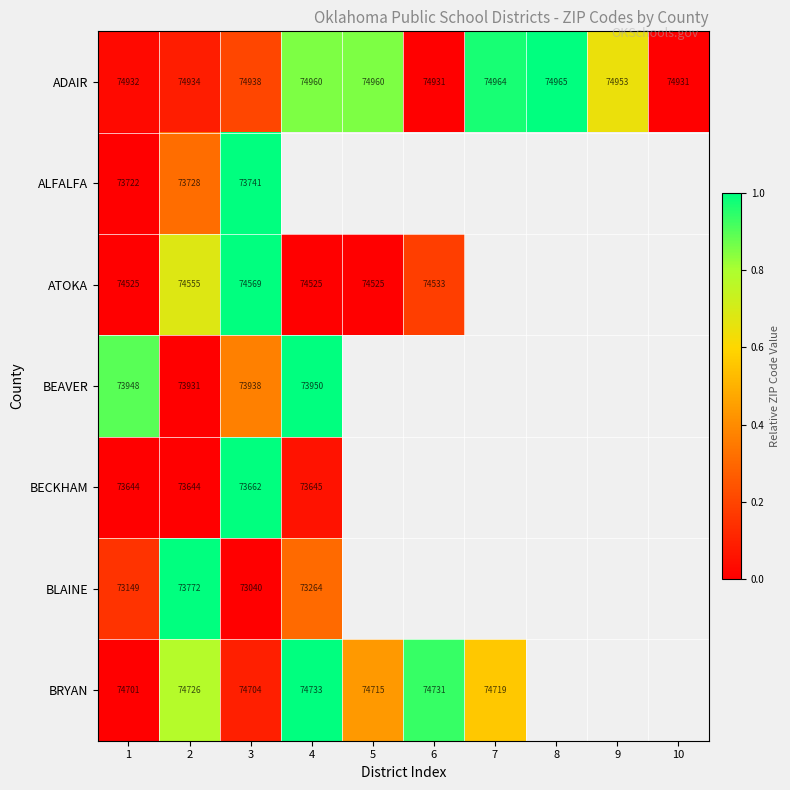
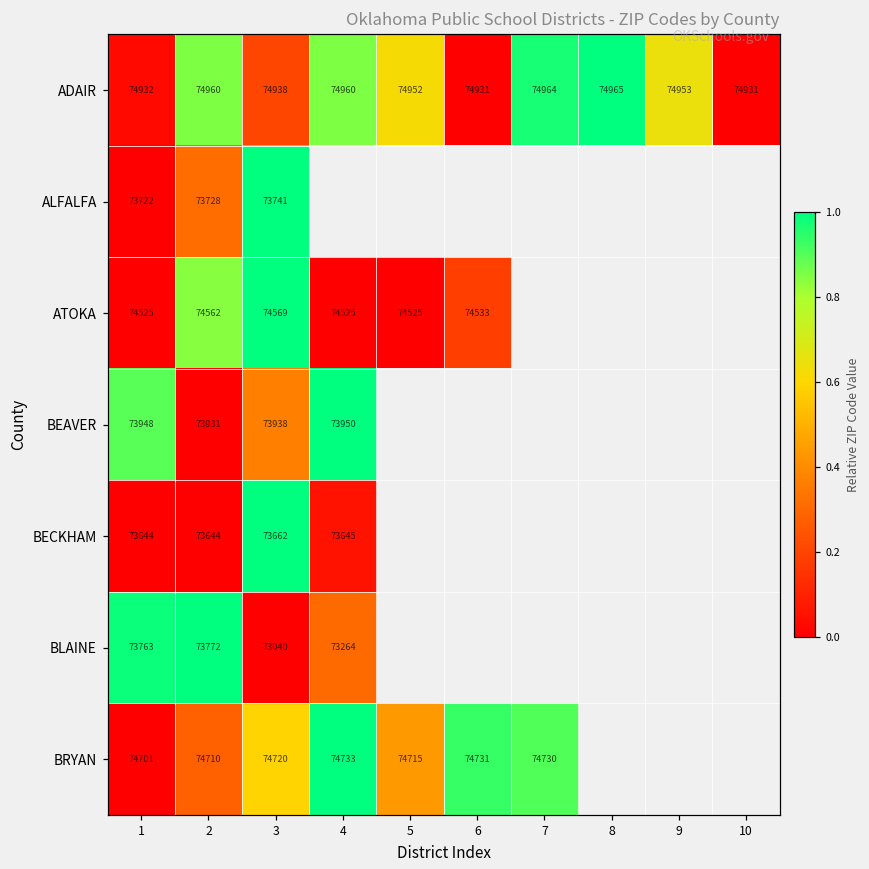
ADAIR, 2: 74934 -> 74960
ADAIR, 5: 74960 -> 74952
ATOKA, 2: 74555 -> 74562
BLAINE, 1: 73149 -> 73763
BRYAN, 2: 74726 -> 74710
BRYAN, 3: 74704 -> 74720
BRYAN, 7: 74719 -> 74730
